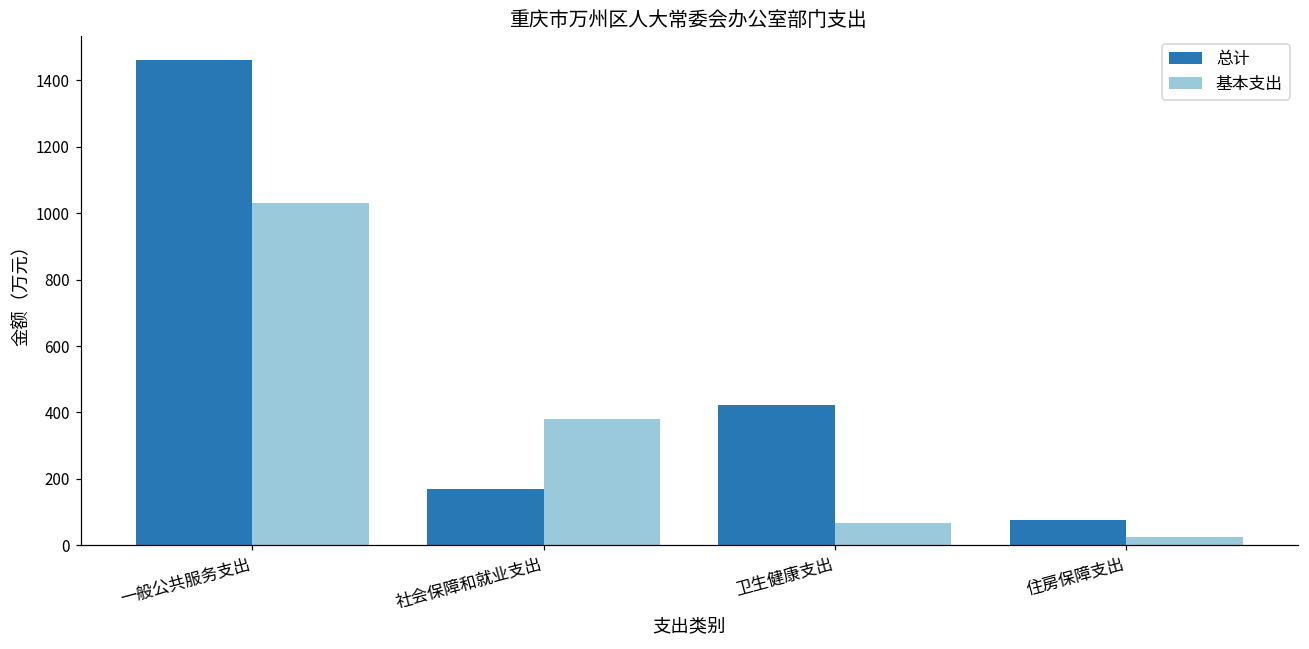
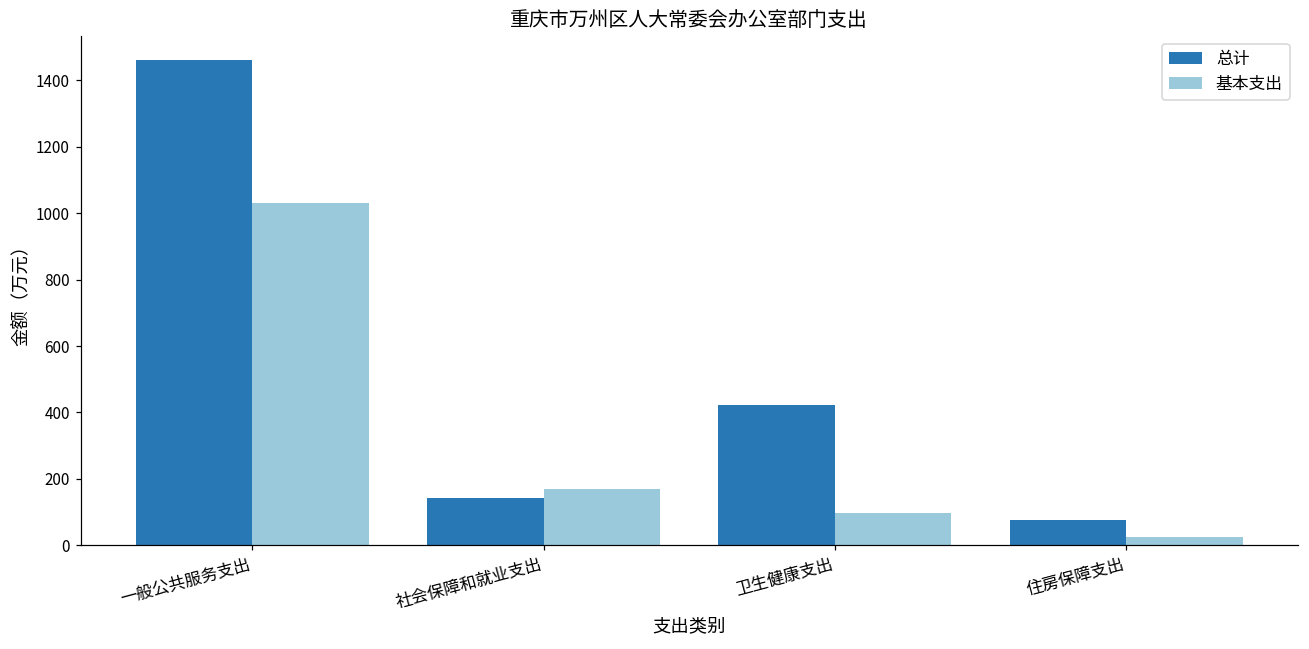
总计, 社会保障和就业支出: 170 -> 140
基本支出, 社会保障和就业支出: 380 -> 170
基本支出, 卫生健康支出: 70 -> 100
